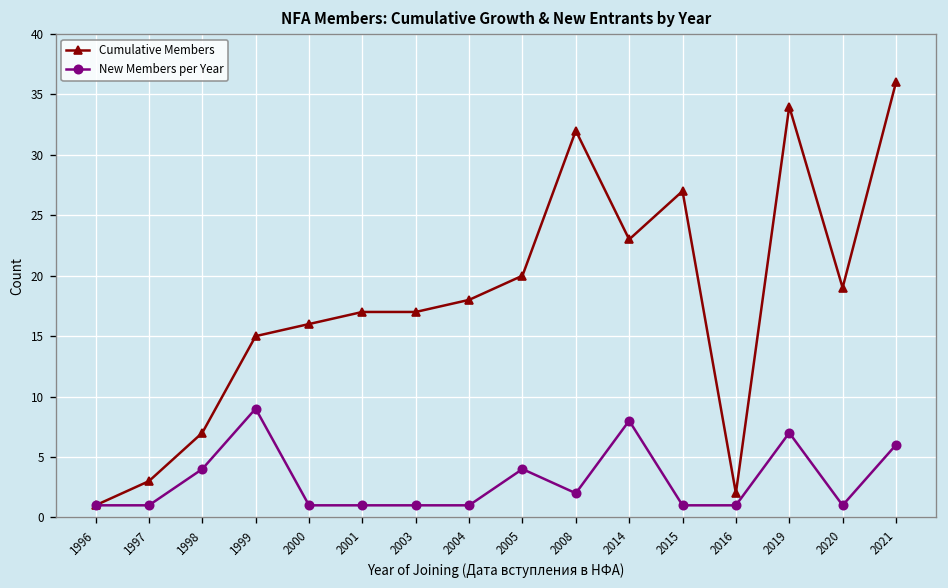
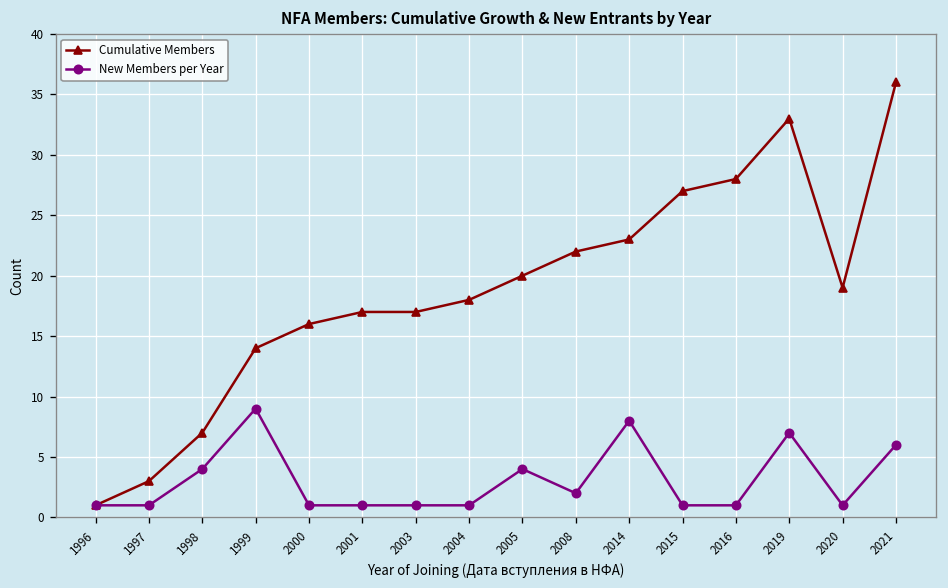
Cumulative Members, 1999: 15 -> 14
Cumulative Members, 2008: 32 -> 22
Cumulative Members, 2016: 2 -> 28
Cumulative Members, 2019: 34 -> 33
